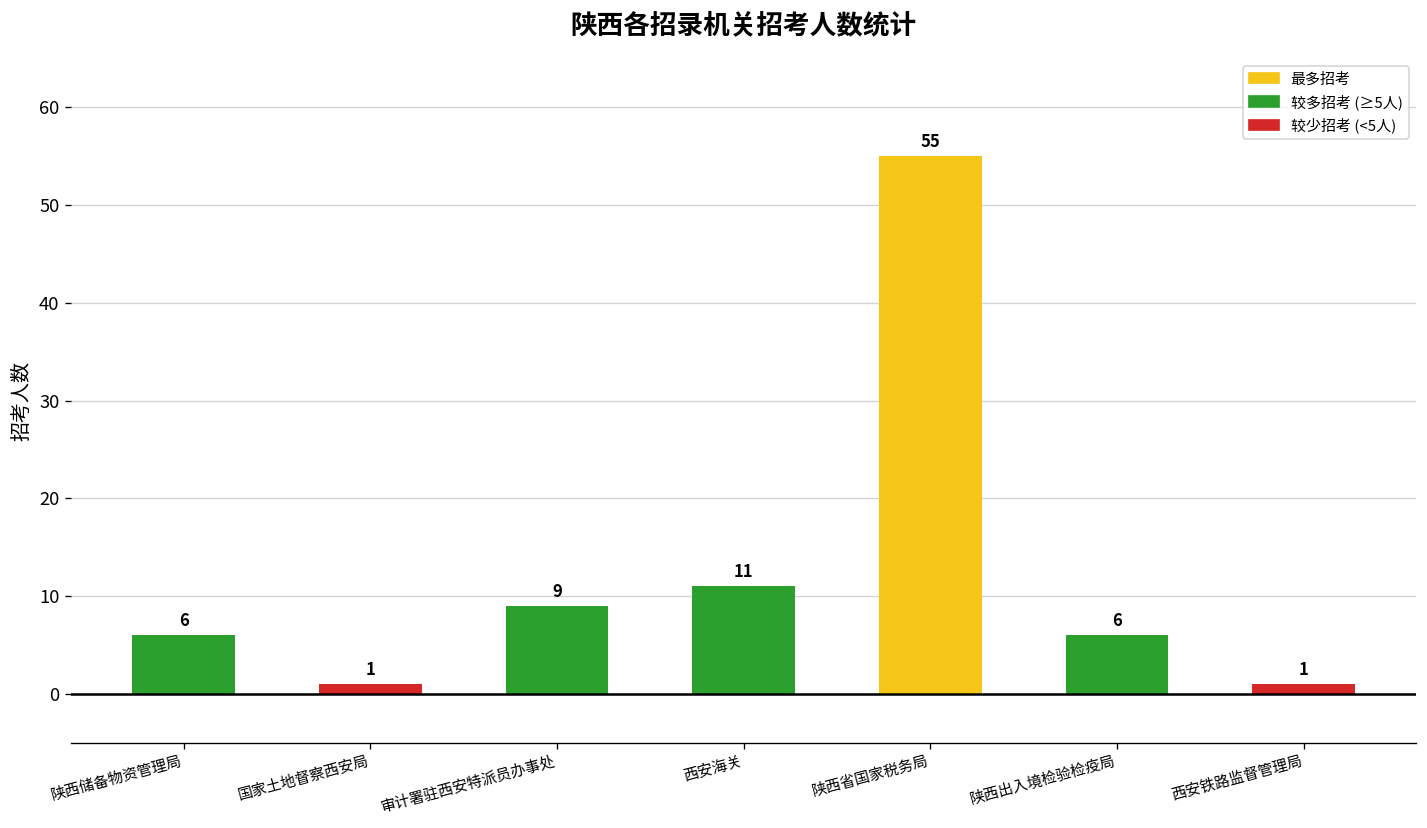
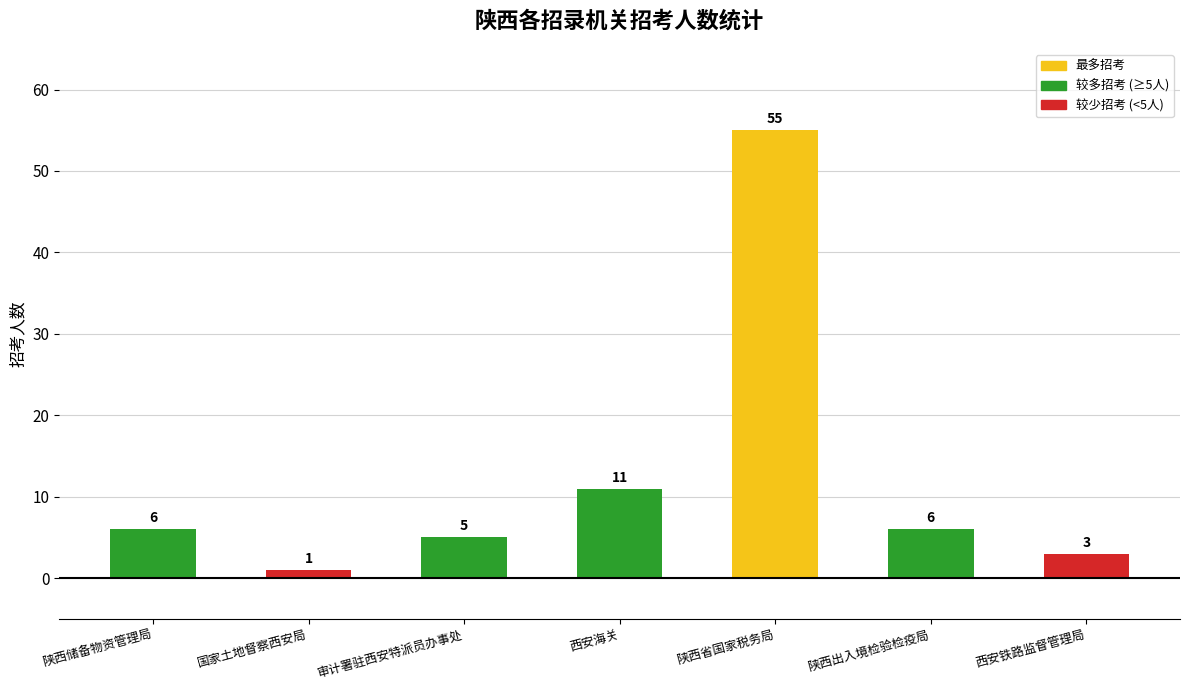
审计署驻西安特派员办事处: 9 -> 5
西安铁路监督管理局: 1 -> 3
